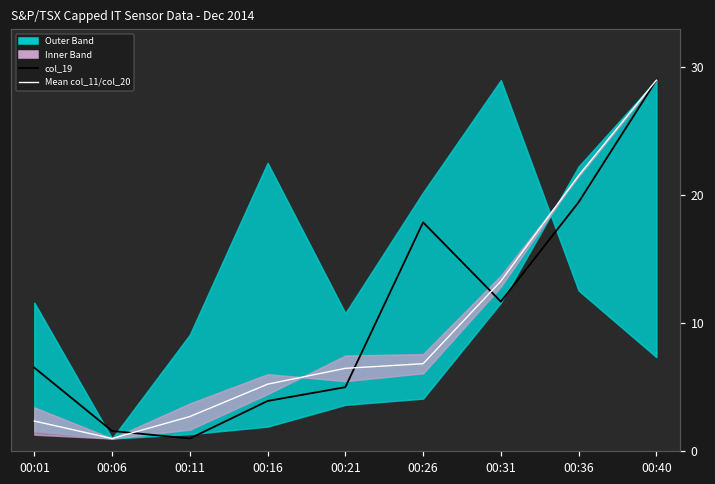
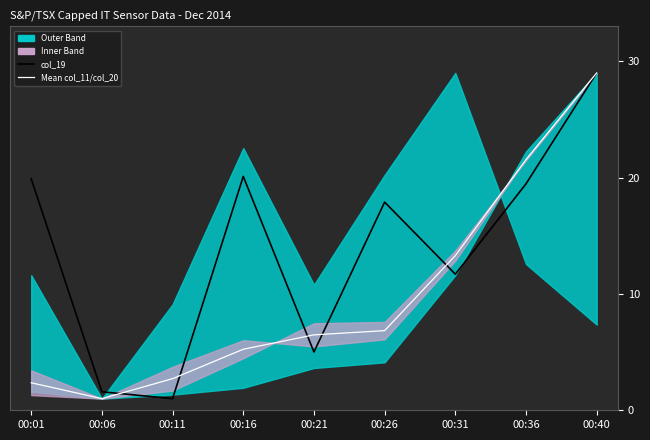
col_19, 00:01: 6.5 -> 19.9
col_19, 00:16: 3.9 -> 20.1
